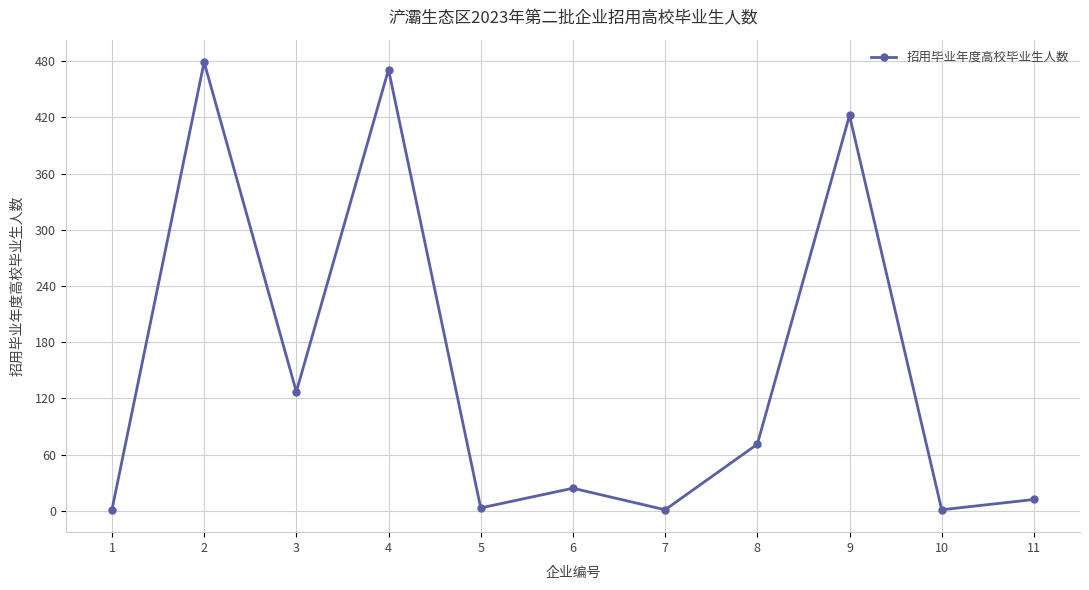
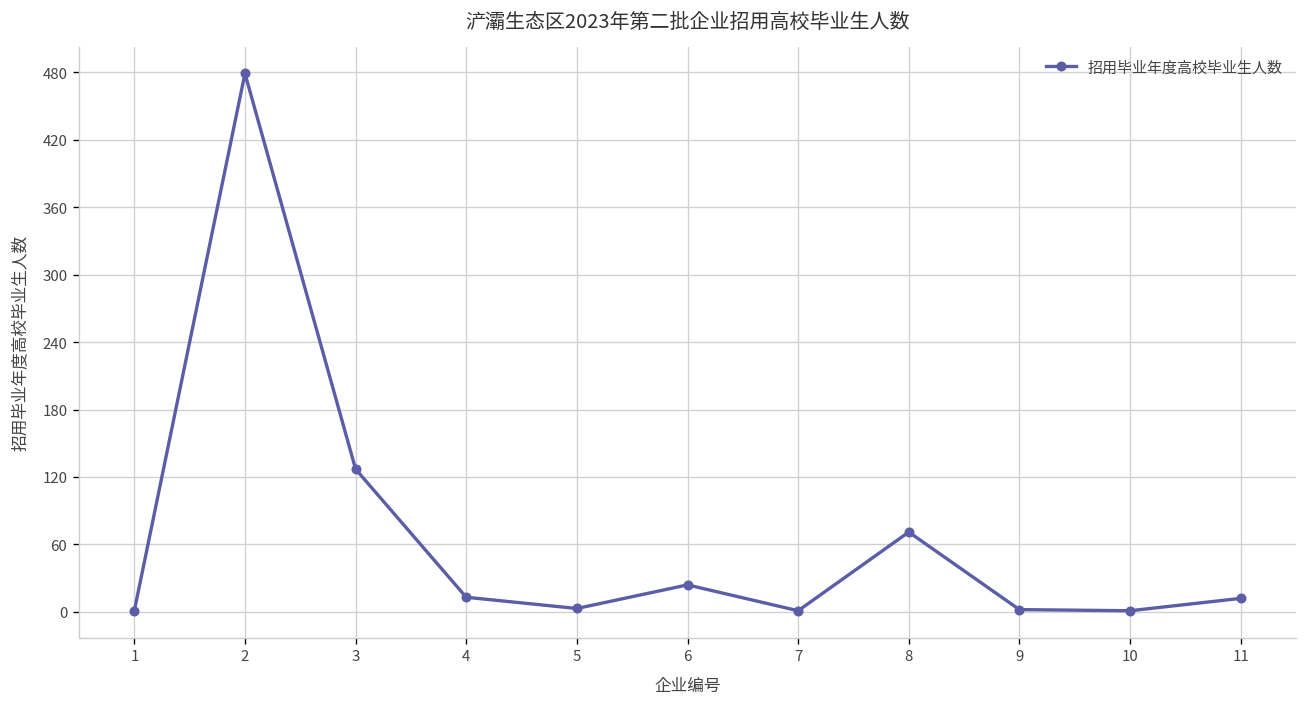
4: 470 -> 10
9: 420 -> 0
